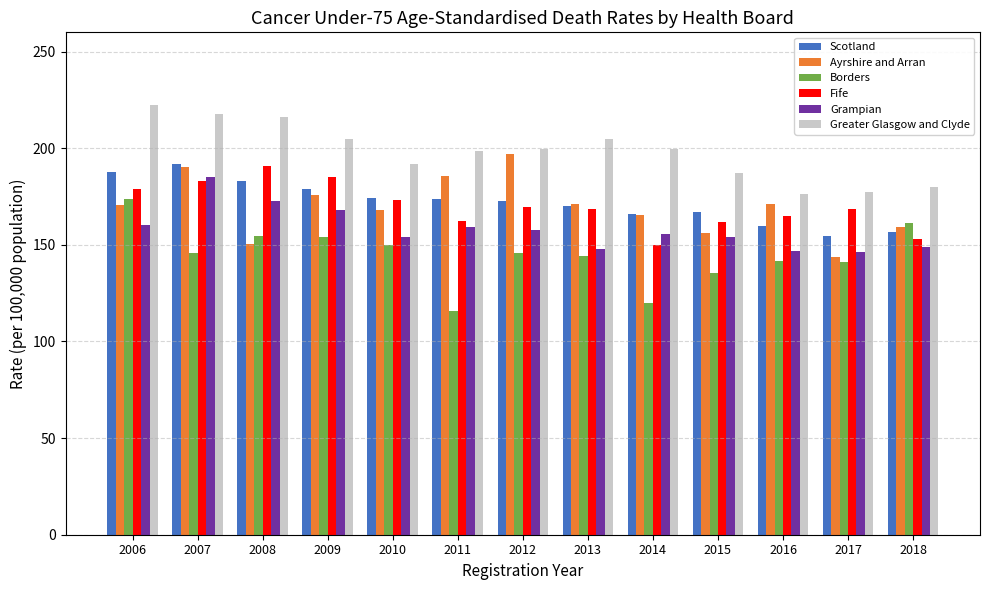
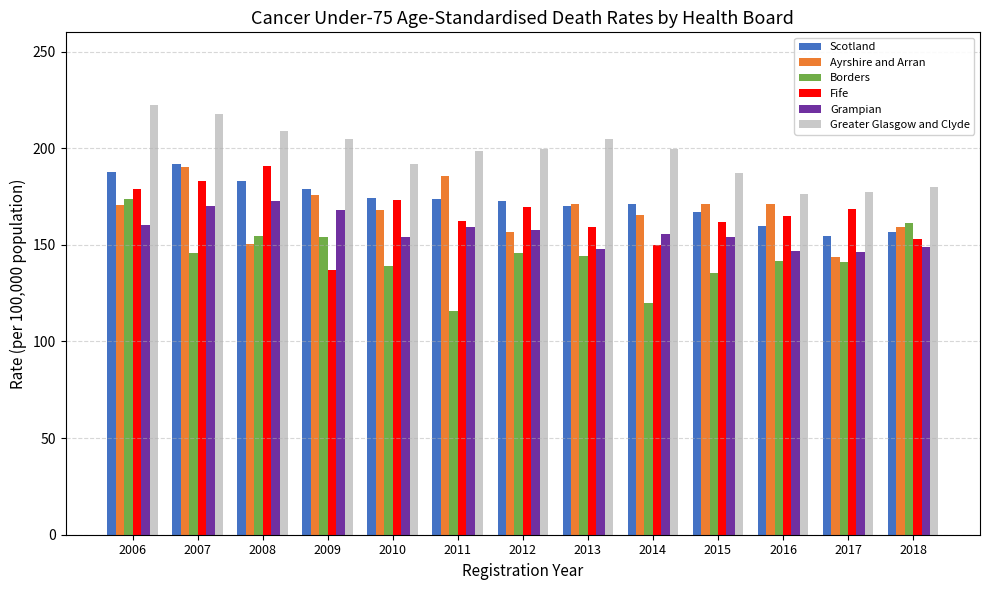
Grampian, 2007: 185 -> 170
Greater Glasgow and Clyde, 2008: 216 -> 209
Fife, 2009: 185 -> 137
Borders, 2010: 150 -> 139
Ayrshire and Arran, 2012: 197 -> 157
Fife, 2013: 169 -> 159
Scotland, 2014: 166 -> 171
Ayrshire and Arran, 2015: 156 -> 171
